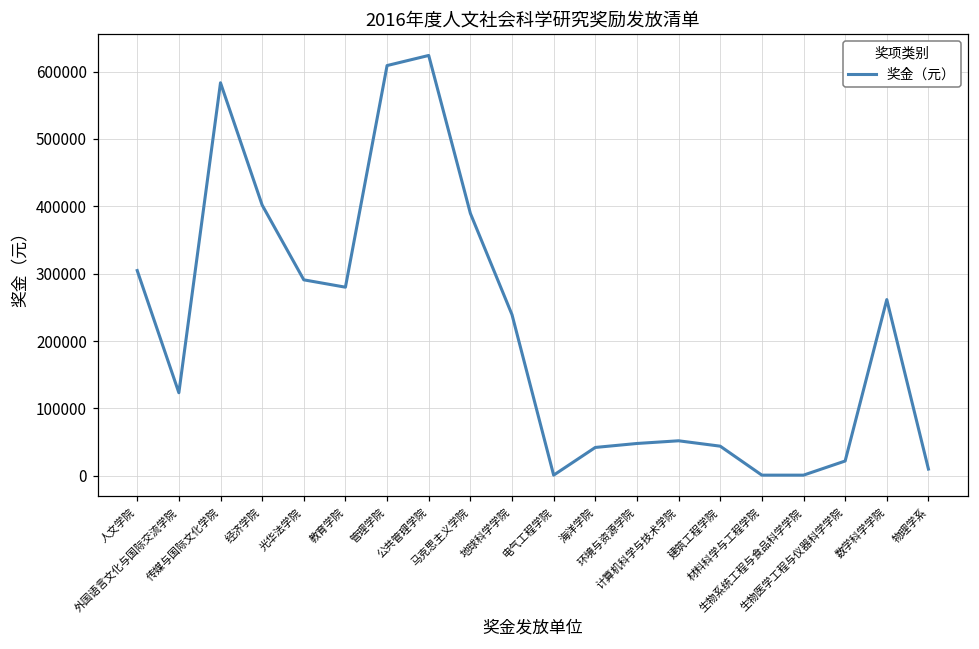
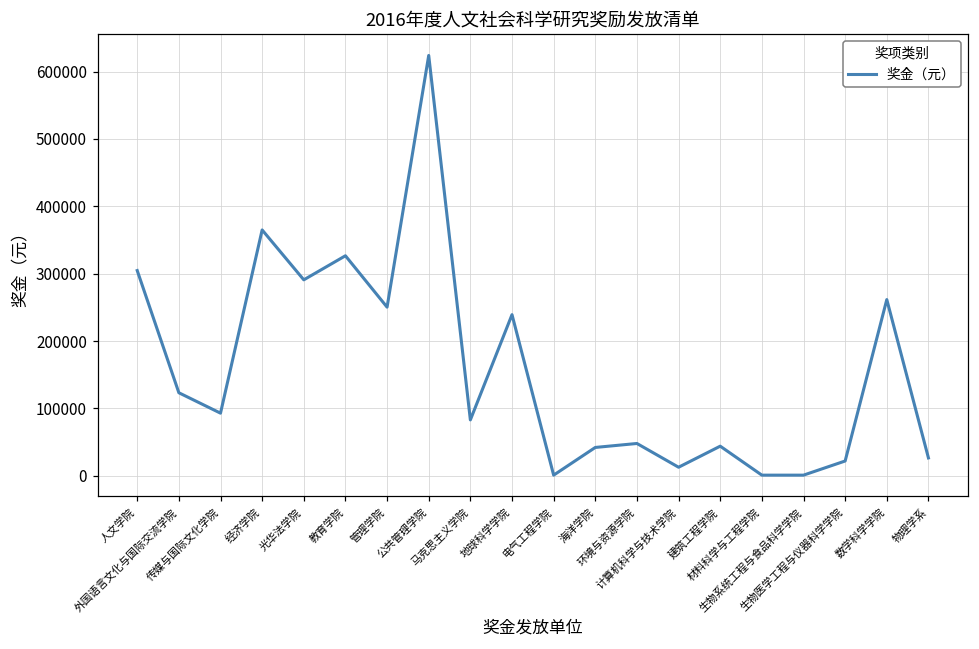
传媒与国际文化学院: 580000 -> 90000
经济学院: 400000 -> 370000
教育学院: 280000 -> 330000
管理学院: 610000 -> 250000
马克思主义学院: 390000 -> 80000
计算机科学与技术学院: 50000 -> 10000
物理学系: 10000 -> 30000
